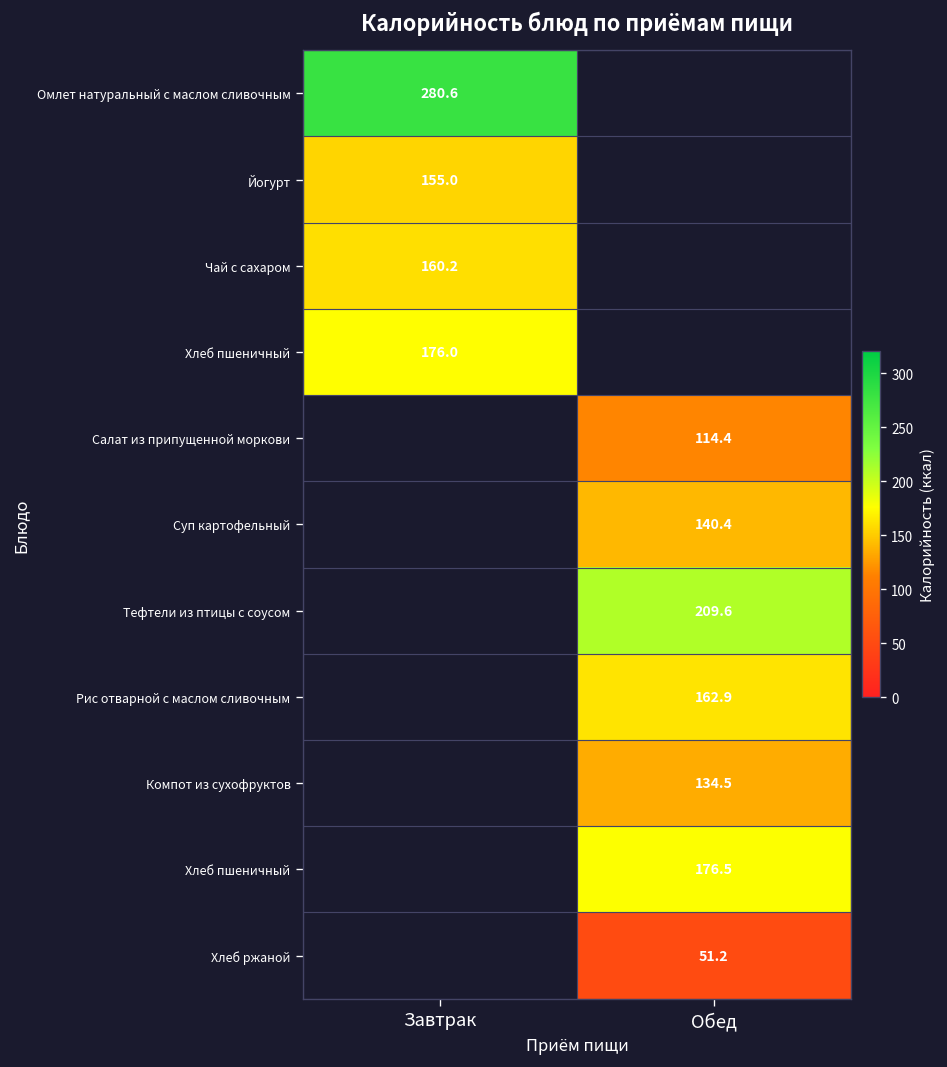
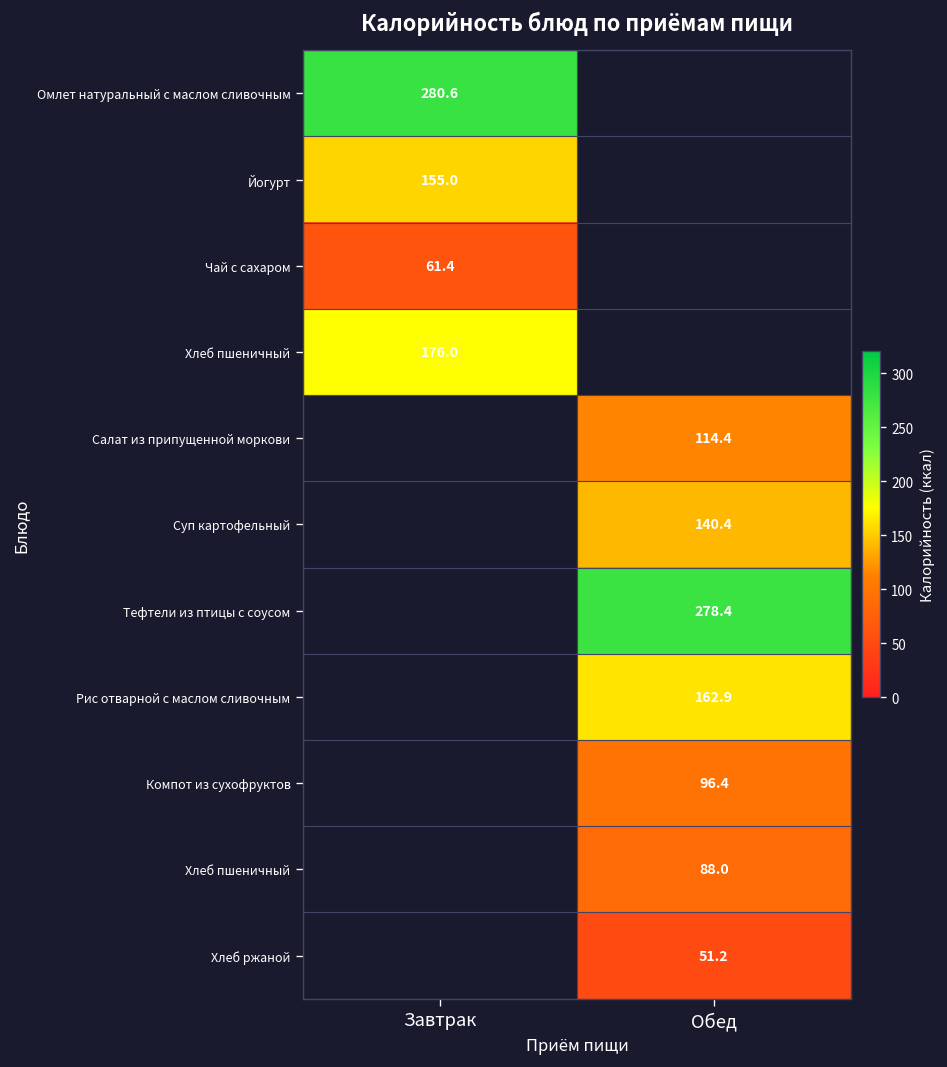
Чай с сахаром, Завтрак: 160.2 -> 61.4
Тефтели из птицы с соусом, Обед: 209.6 -> 278.4
Компот из сухофруктов, Обед: 134.5 -> 96.4
Хлеб пшеничный, Обед: 176.5 -> 88.0
